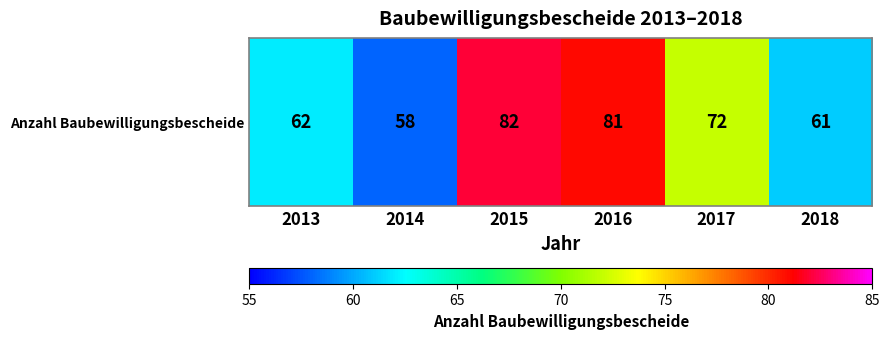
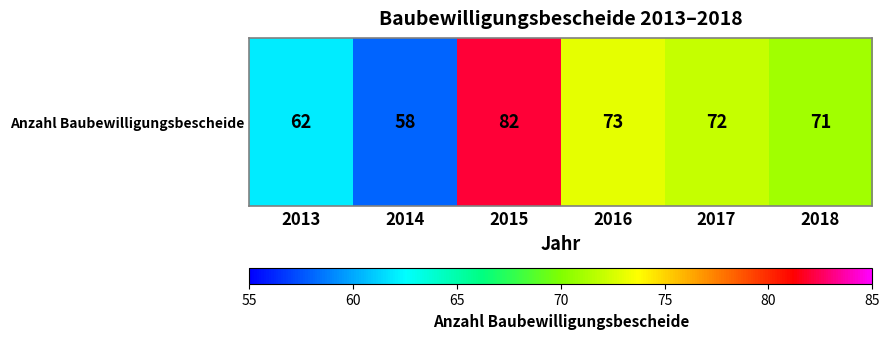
Anzahl Baubewilligungsbescheide, 2016: 81 -> 73
Anzahl Baubewilligungsbescheide, 2018: 61 -> 71
